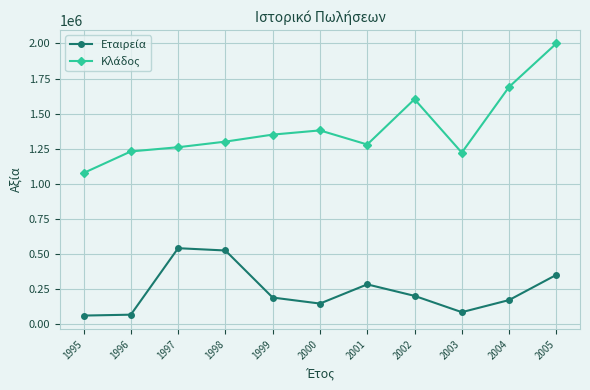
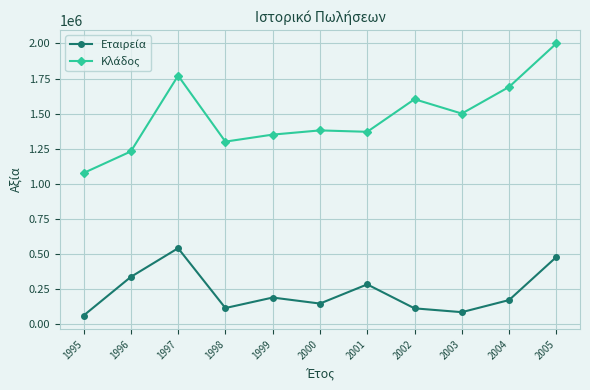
Εταιρεία, 1996: 70000 -> 340000
Κλάδος, 1997: 1260000 -> 1770000
Εταιρεία, 1998: 520000 -> 110000
Κλάδος, 2001: 1280000 -> 1370000
Εταιρεία, 2002: 200000 -> 110000
Κλάδος, 2003: 1220000 -> 1500000
Εταιρεία, 2005: 350000 -> 480000
